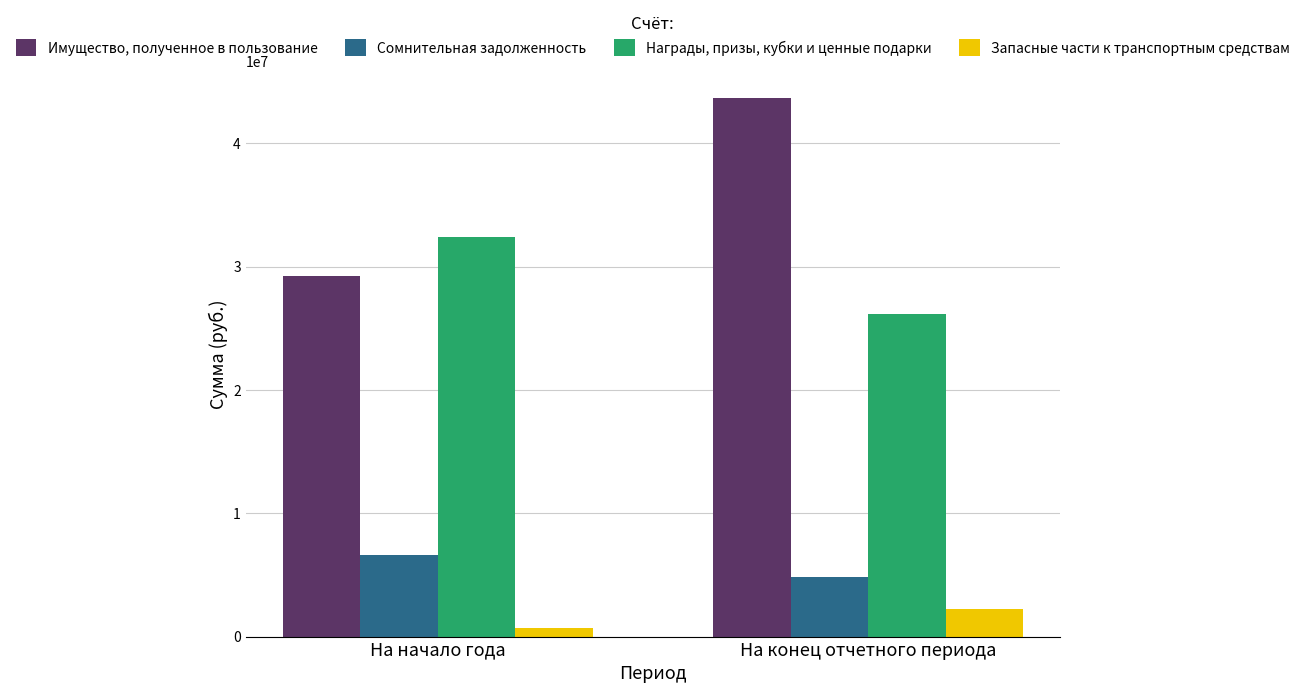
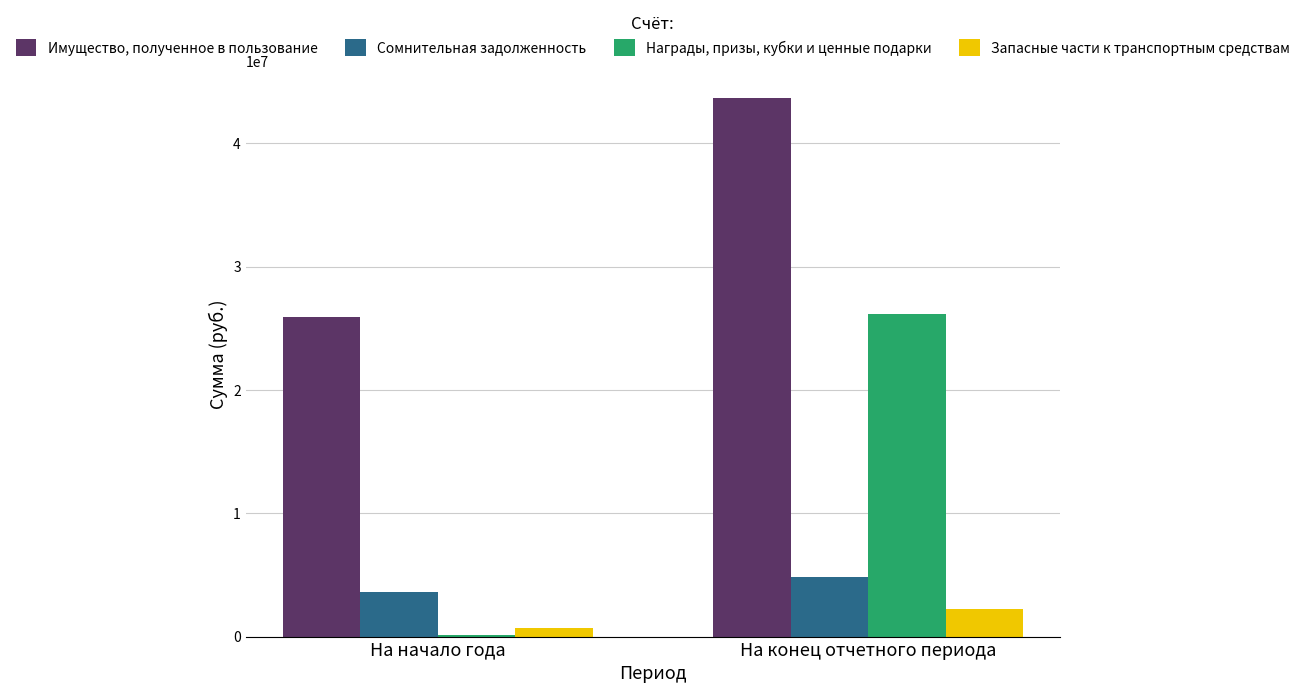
Имущество, полученное в пользование, На начало года: 29300000 -> 25900000
Сомнительная задолженность, На начало года: 6600000 -> 3700000
Награды, призы, кубки и ценные подарки, На начало года: 32400000 -> 200000
